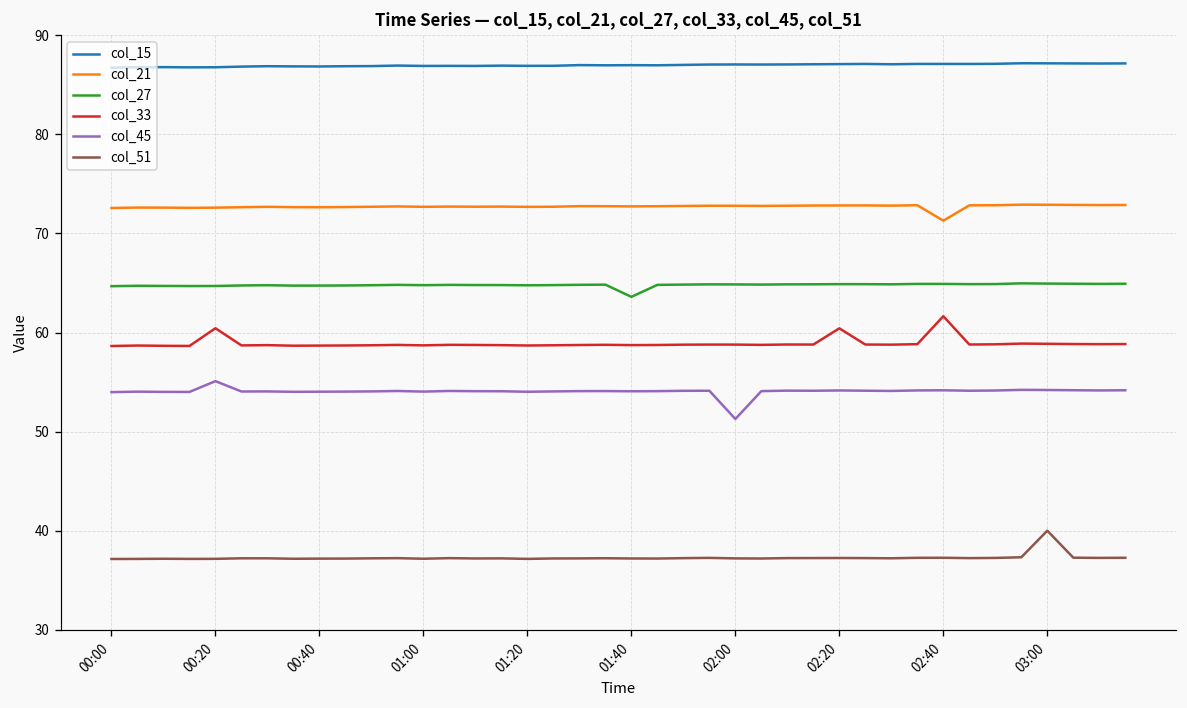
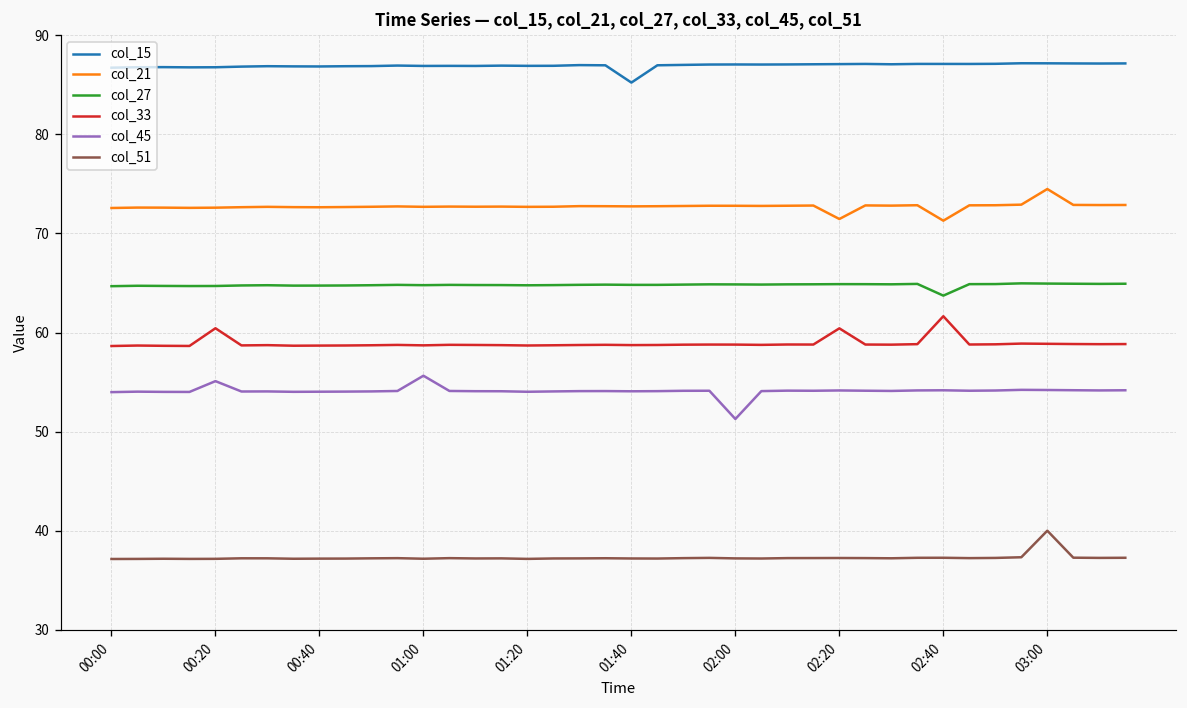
col_45, 01:00: 54 -> 56
col_15, 01:40: 87 -> 85
col_27, 01:40: 64 -> 65
col_21, 02:20: 73 -> 71
col_27, 02:40: 65 -> 64
col_21, 03:00: 73 -> 74
